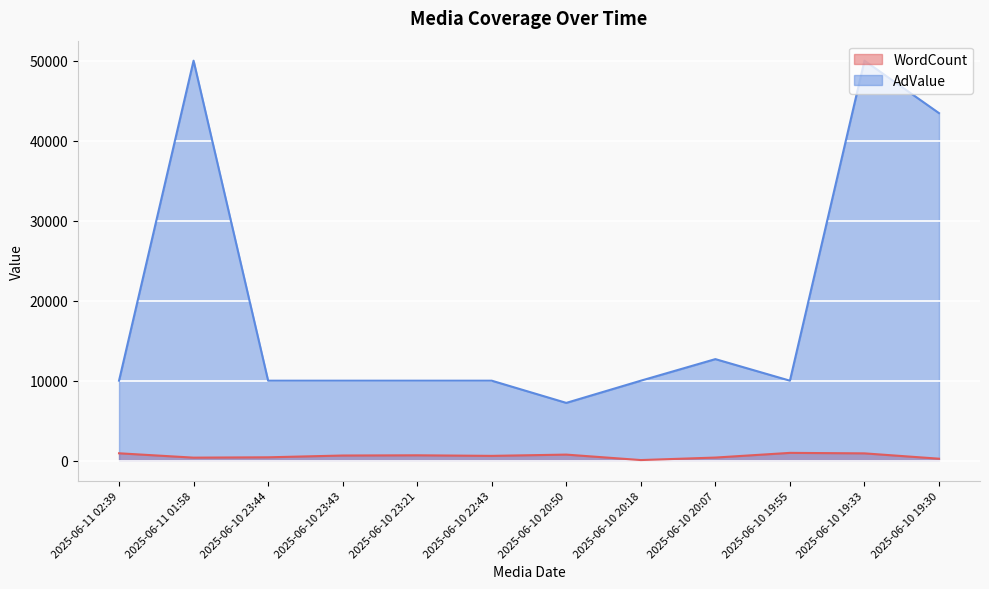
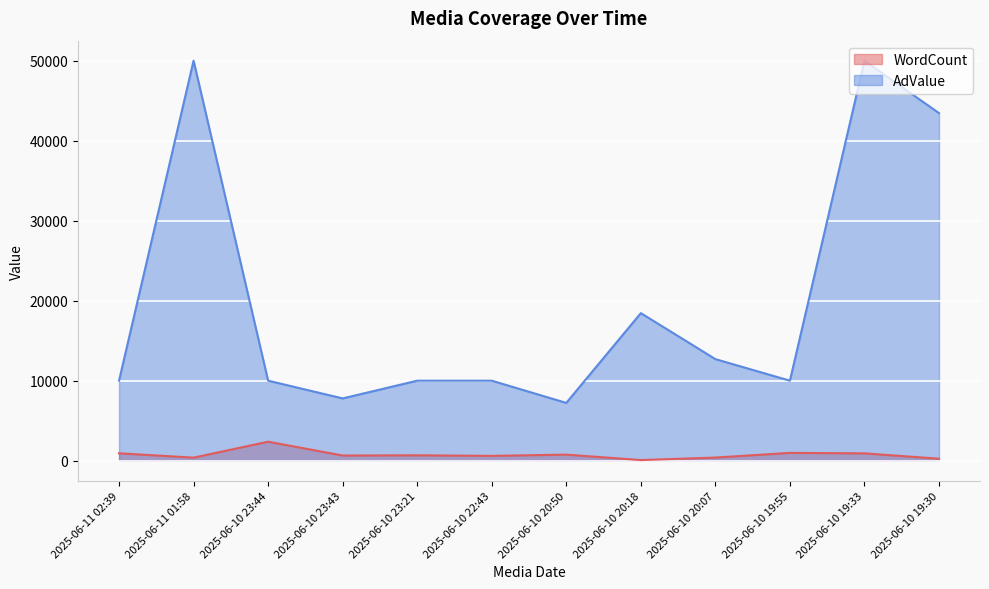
WordCount, 2025-06-10 23:44: 0 -> 2000
AdValue, 2025-06-10 23:43: 10000 -> 8000
AdValue, 2025-06-10 20:18: 10000 -> 18000
